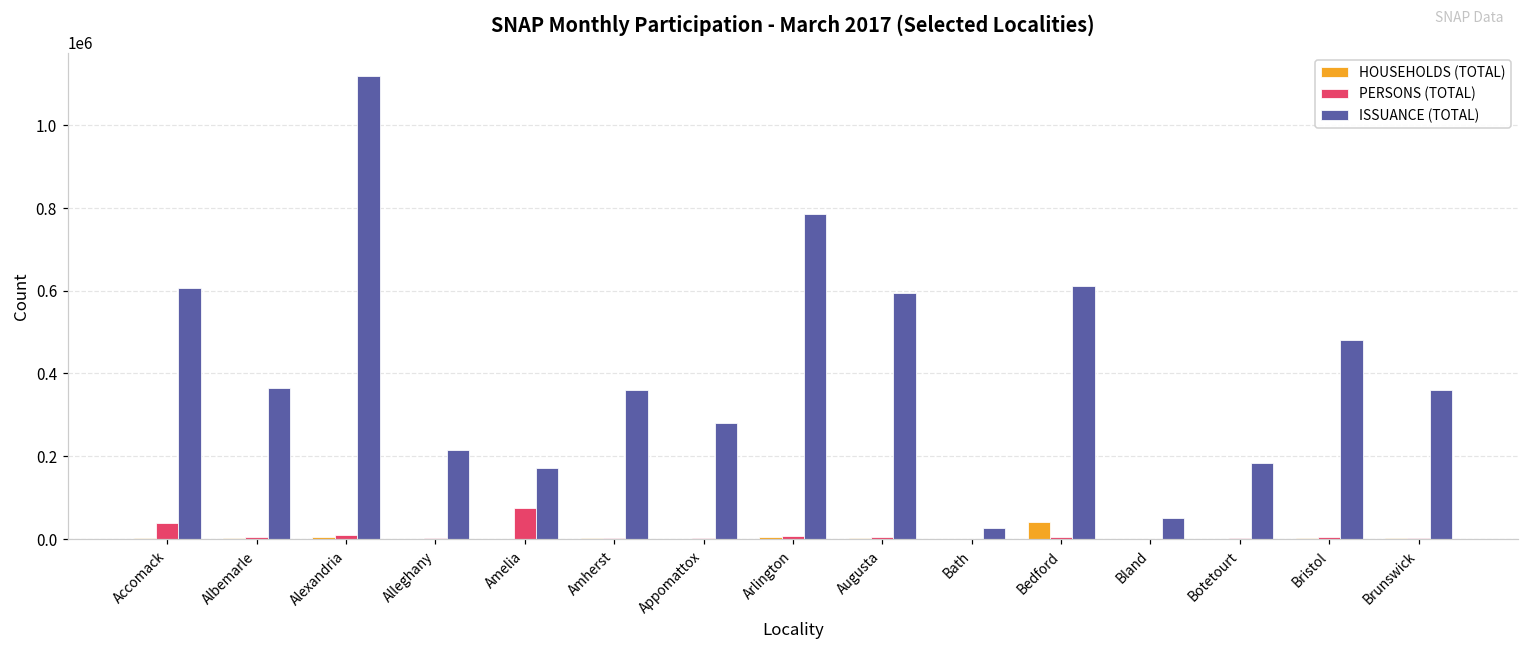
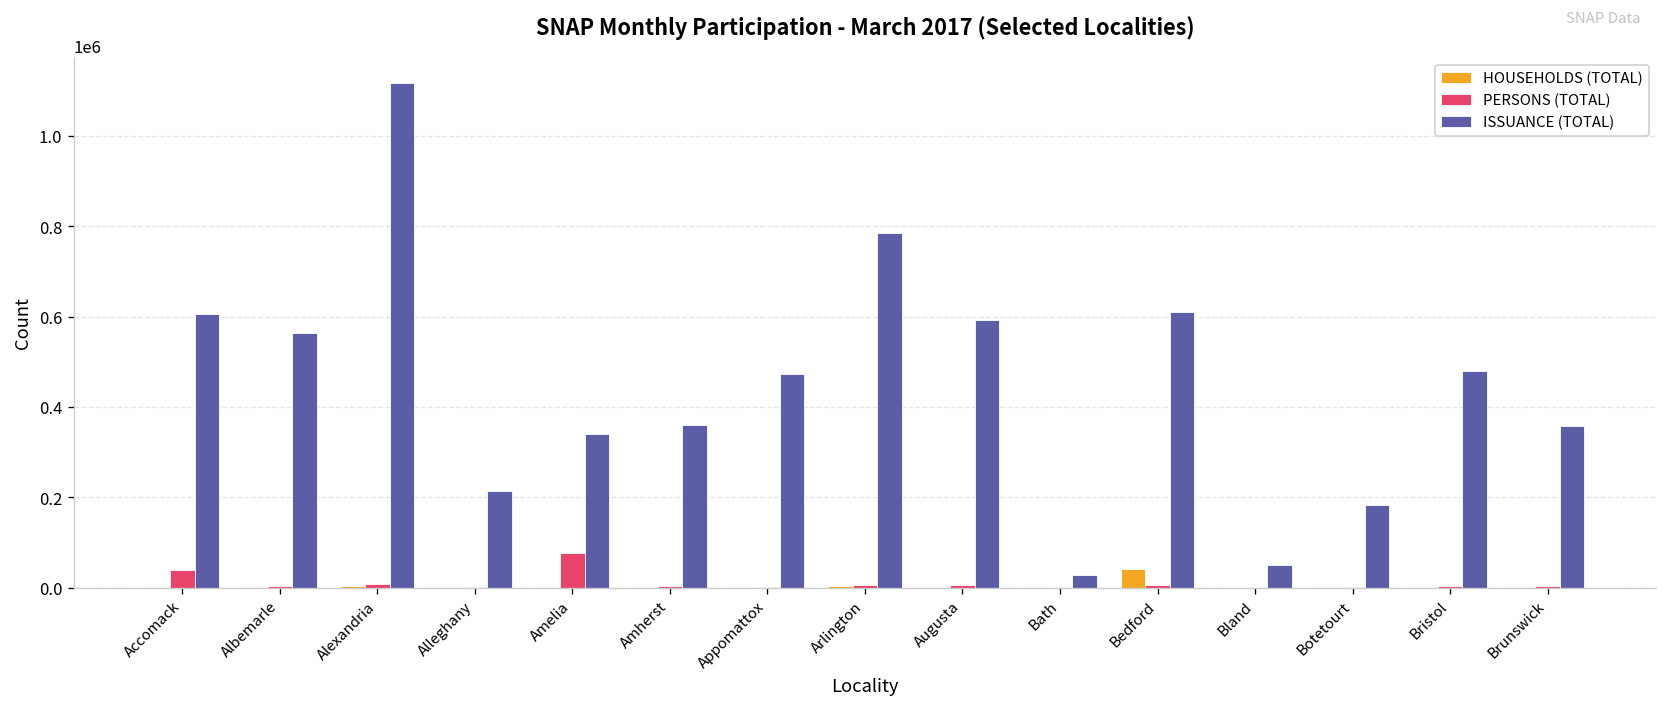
ISSUANCE (TOTAL), Albemarle: 360000 -> 560000
ISSUANCE (TOTAL), Amelia: 170000 -> 340000
ISSUANCE (TOTAL), Appomattox: 280000 -> 470000
